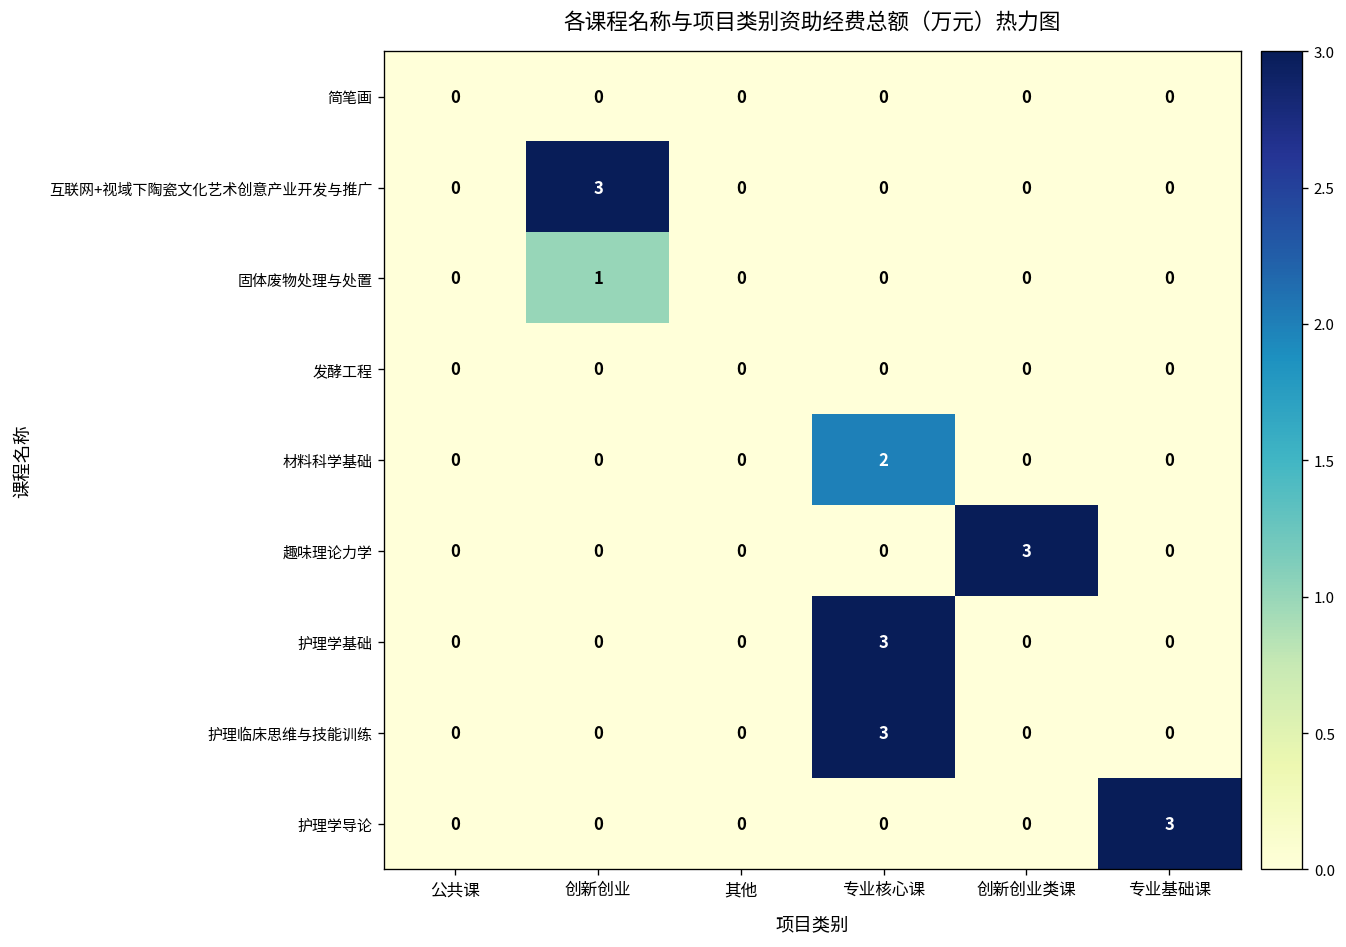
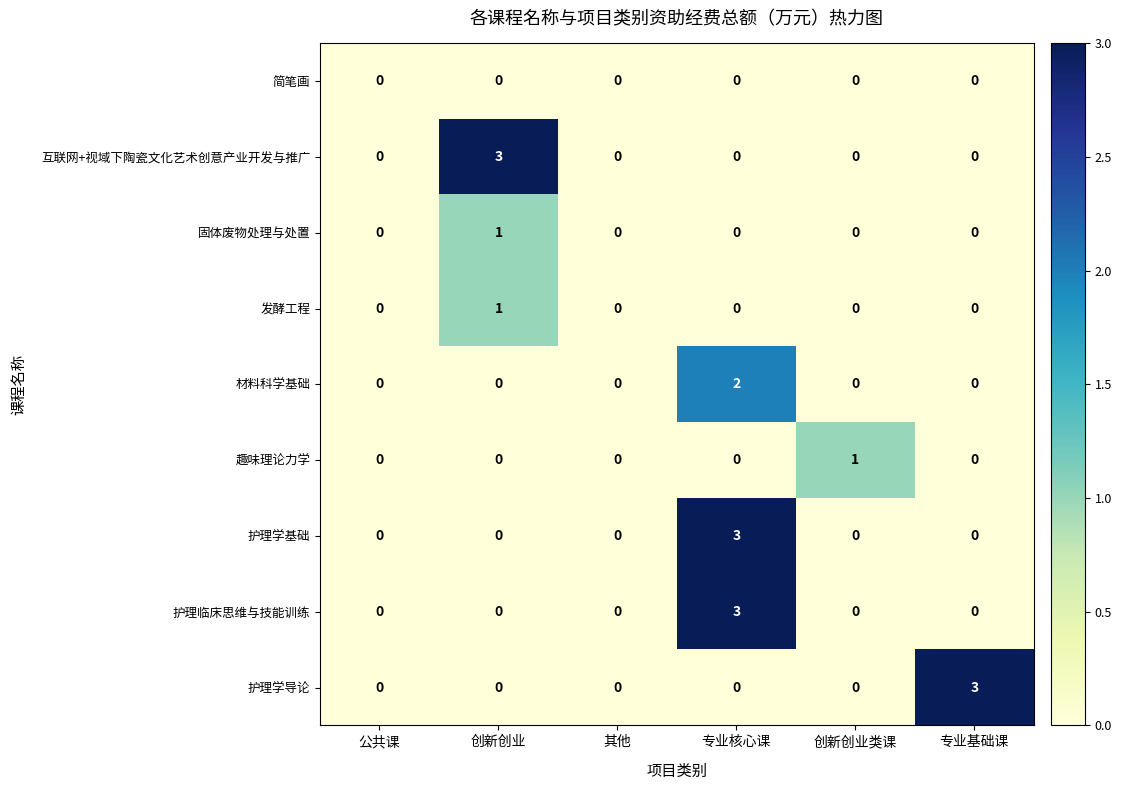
发酵工程, 创新创业: 0 -> 1
趣味理论力学, 创新创业类课: 3 -> 1
